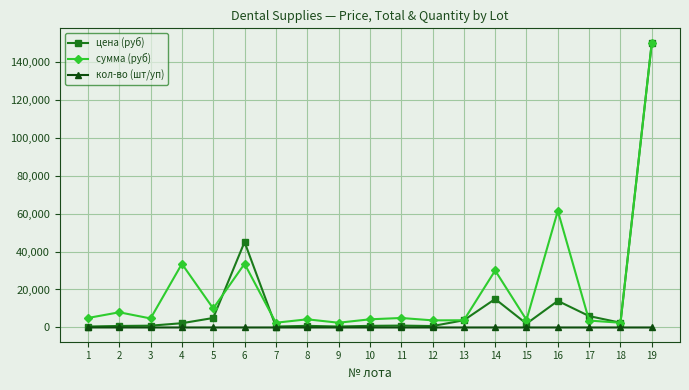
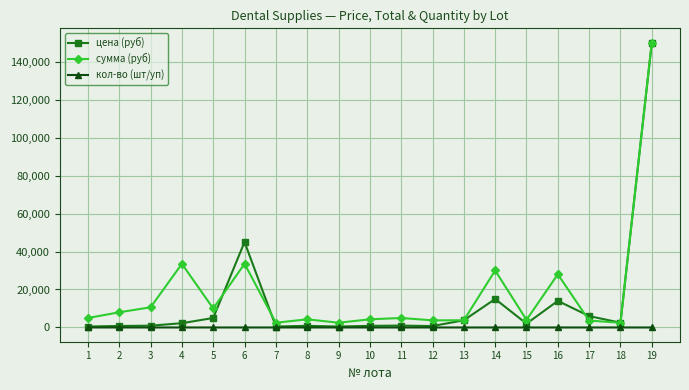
сумма (руб), 3: 5,000 -> 11,000
сумма (руб), 16: 61,000 -> 28,000
